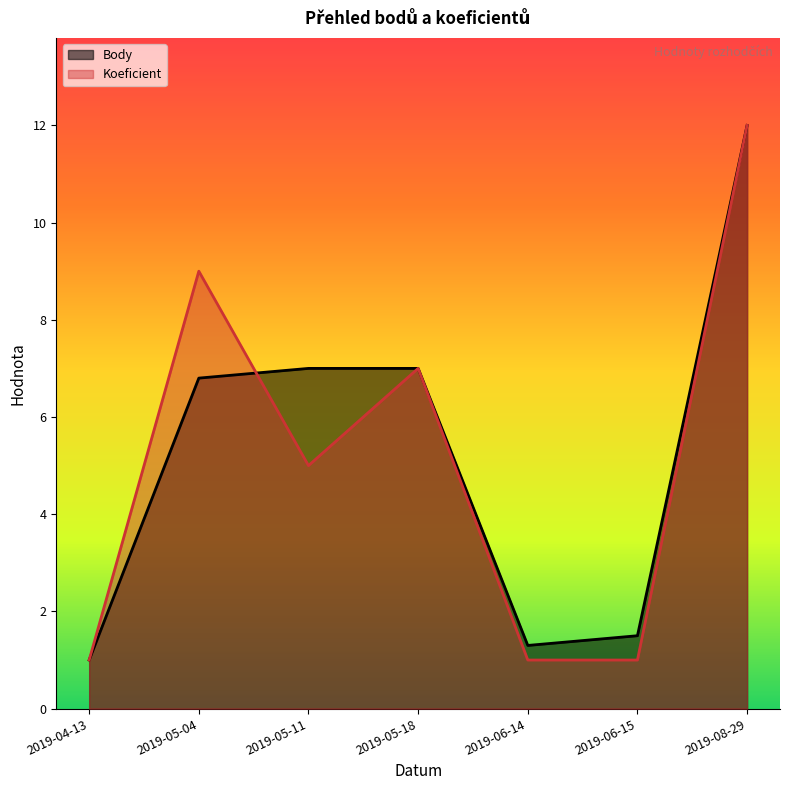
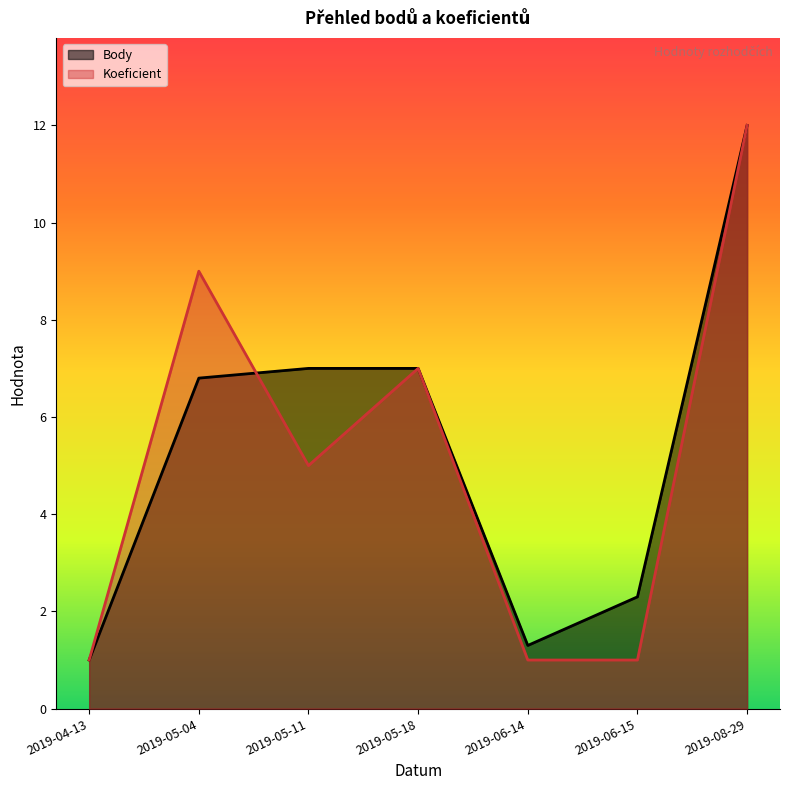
Body, 2019-06-15: 1.5 -> 2.3
